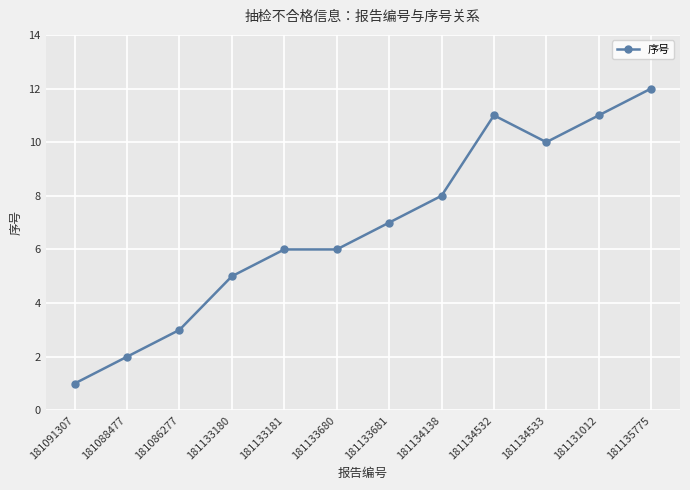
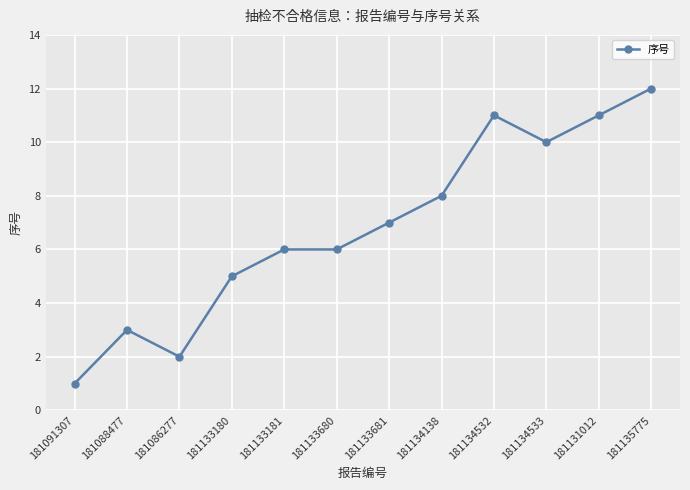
181088477: 2 -> 3
181086277: 3 -> 2
